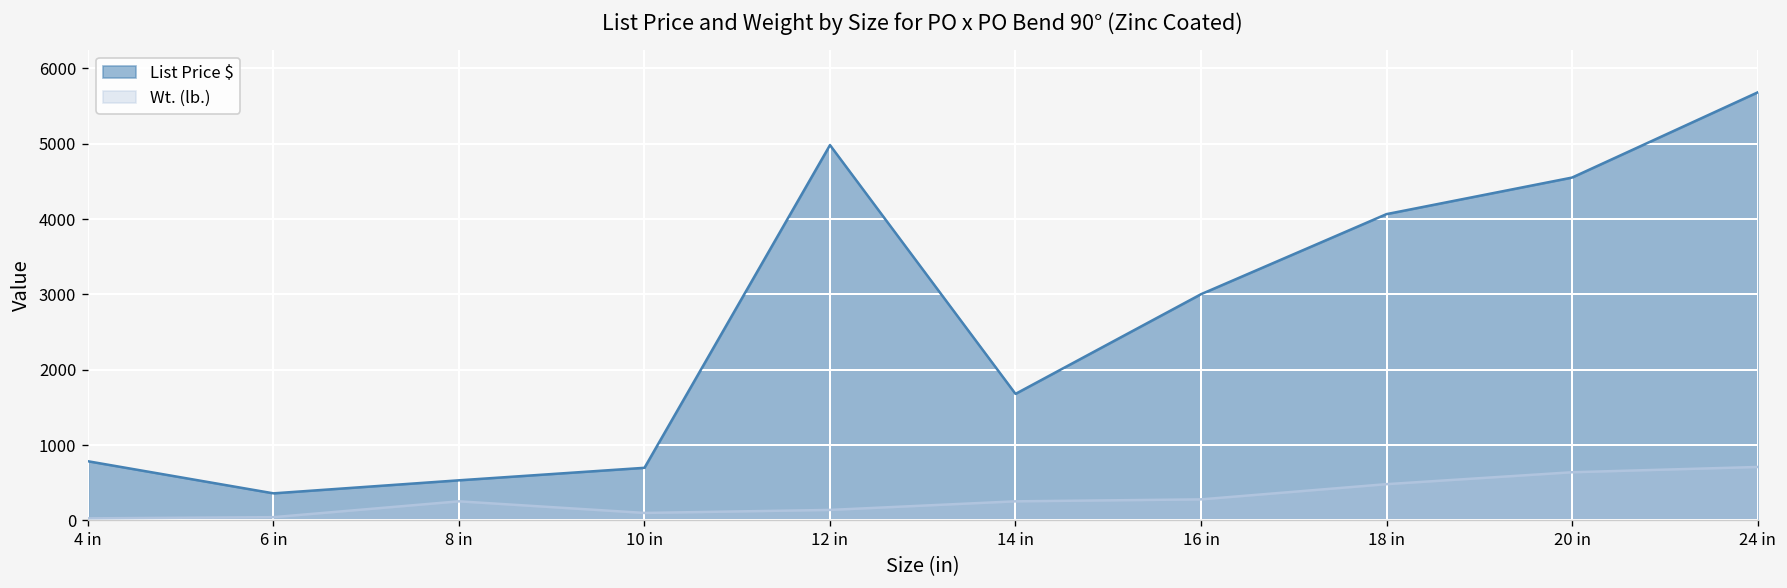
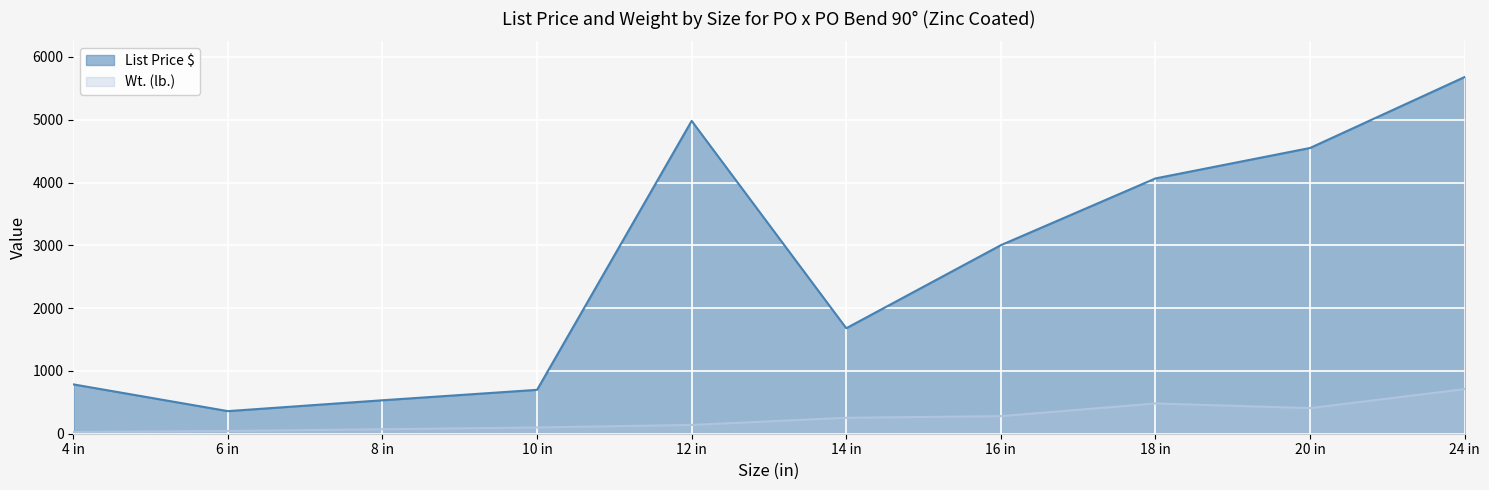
Wt. (lb.), 8 in: 300 -> 100
Wt. (lb.), 20 in: 600 -> 400
